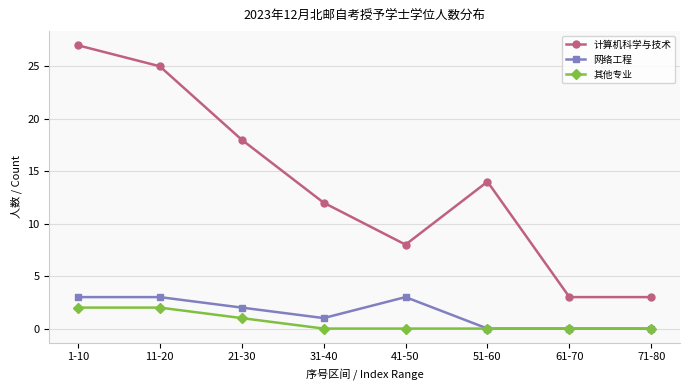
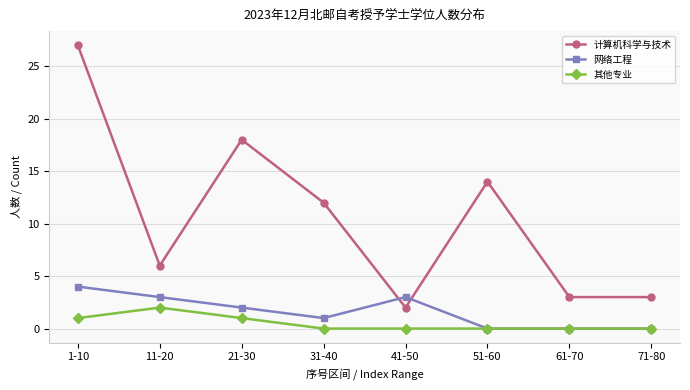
网络工程, 1-10: 3 -> 4
其他专业, 1-10: 2 -> 1
计算机科学与技术, 11-20: 25 -> 6
计算机科学与技术, 41-50: 8 -> 2
